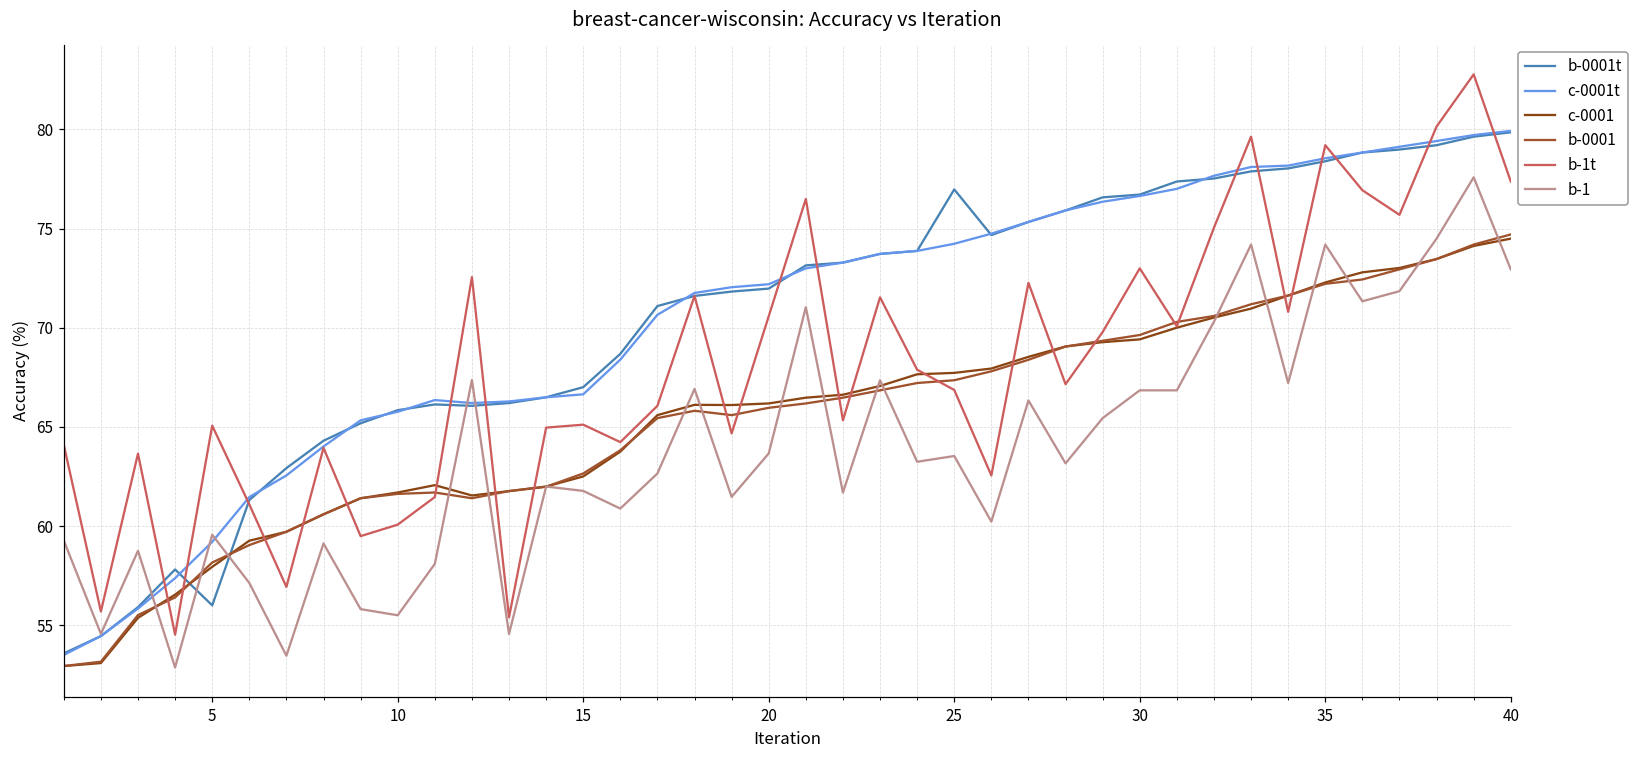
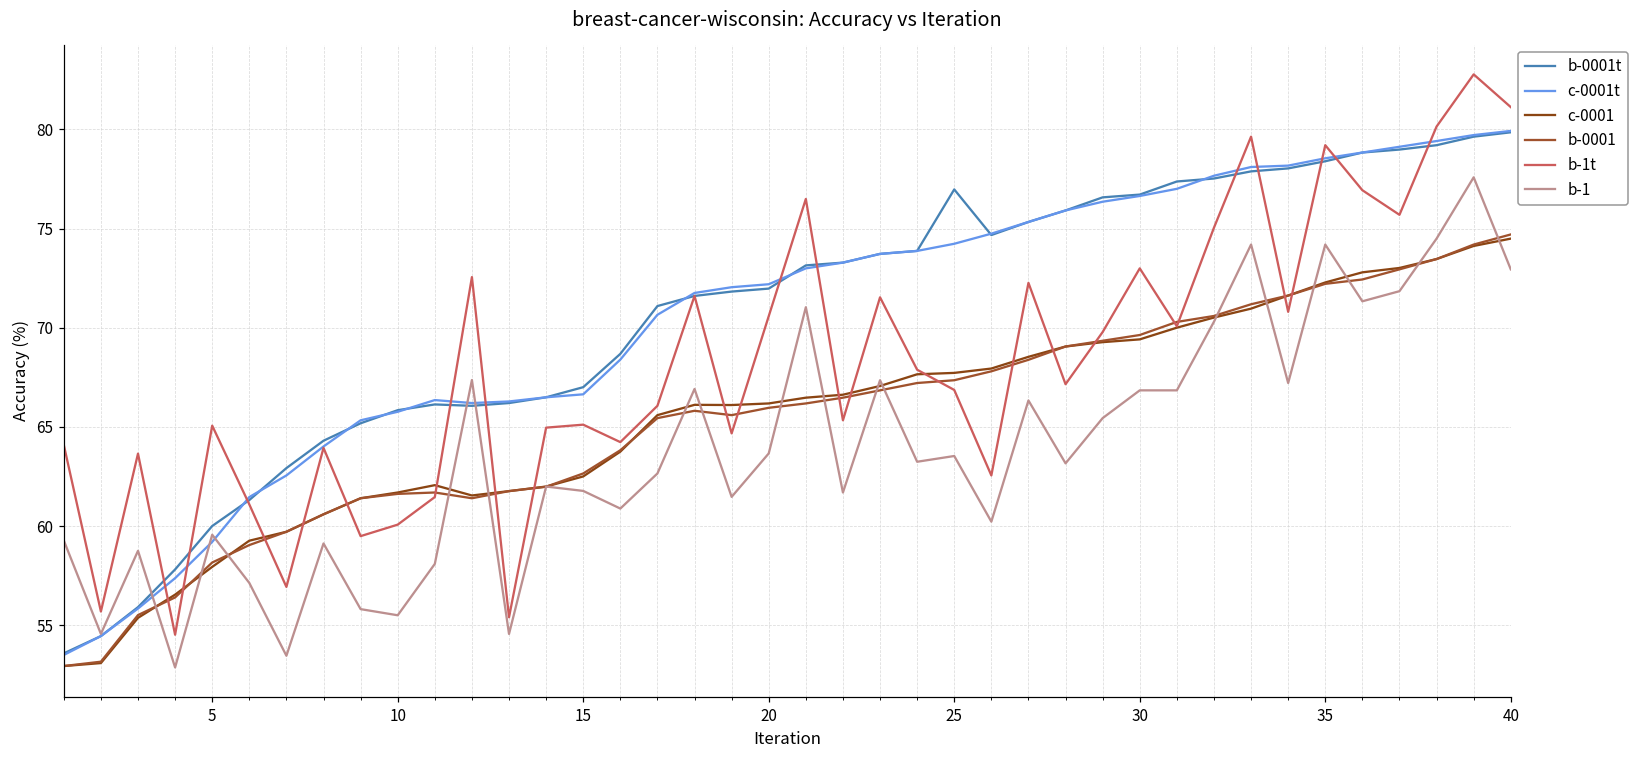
b-0001t, 5: 56 -> 60
b-1t, 40: 77.4 -> 81.1
